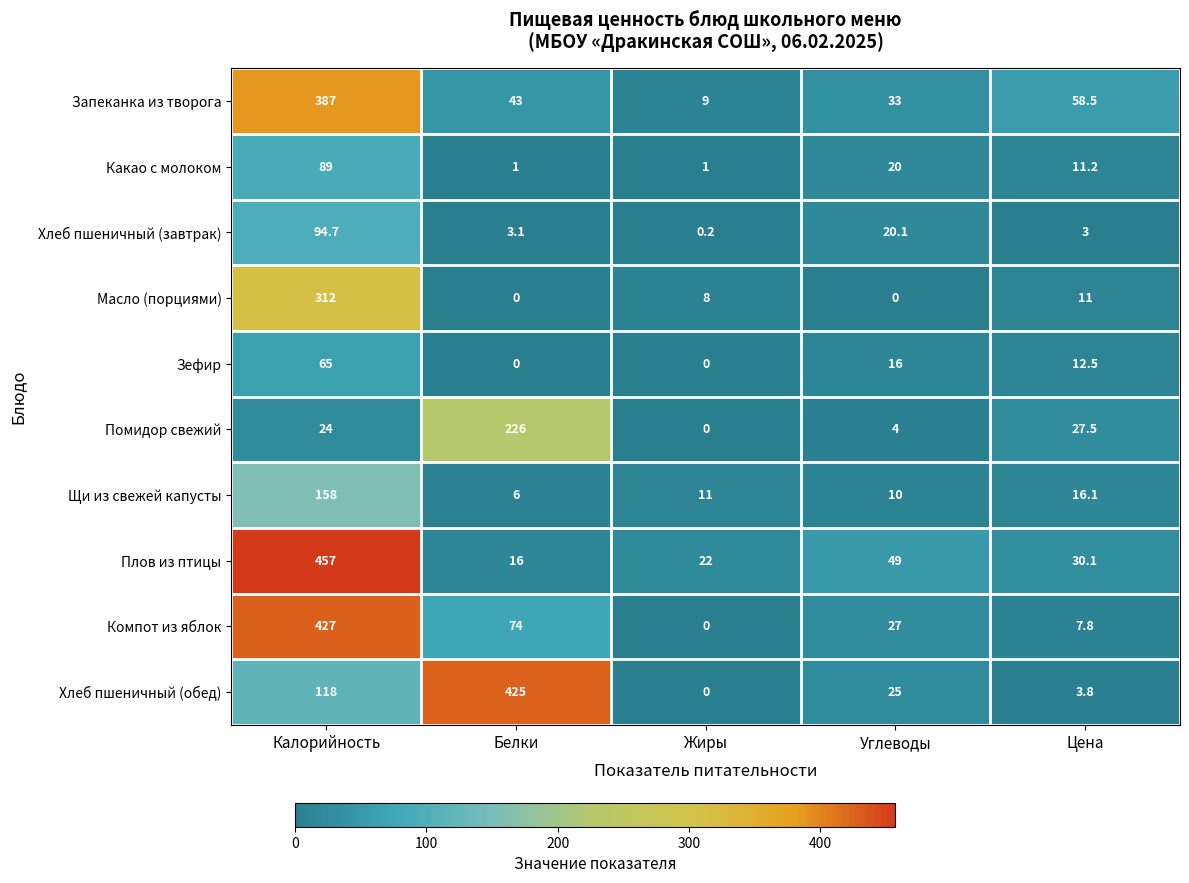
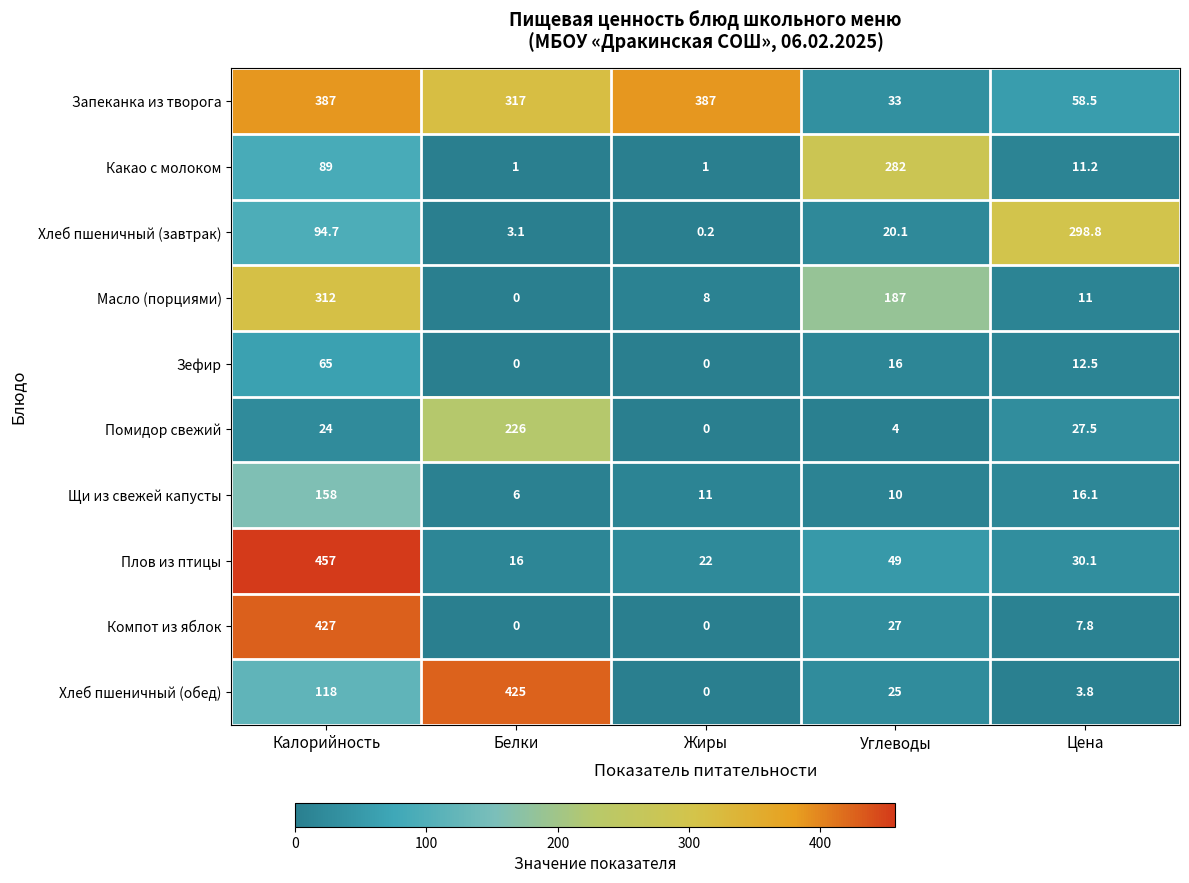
Запеканка из творога, Белки: 43 -> 317
Запеканка из творога, Жиры: 9 -> 387
Какао с молоком, Углеводы: 20 -> 282
Хлеб пшеничный (завтрак), Цена: 3 -> 298.8
Масло (порциями), Углеводы: 0 -> 187
Компот из яблок, Белки: 74 -> 0
